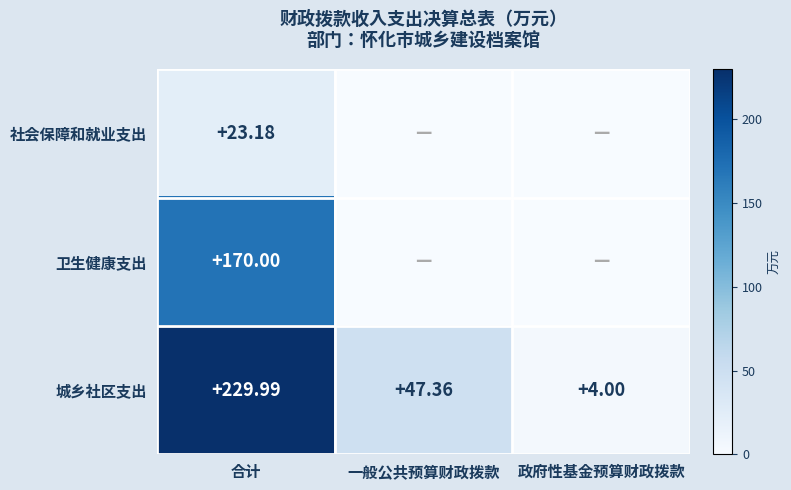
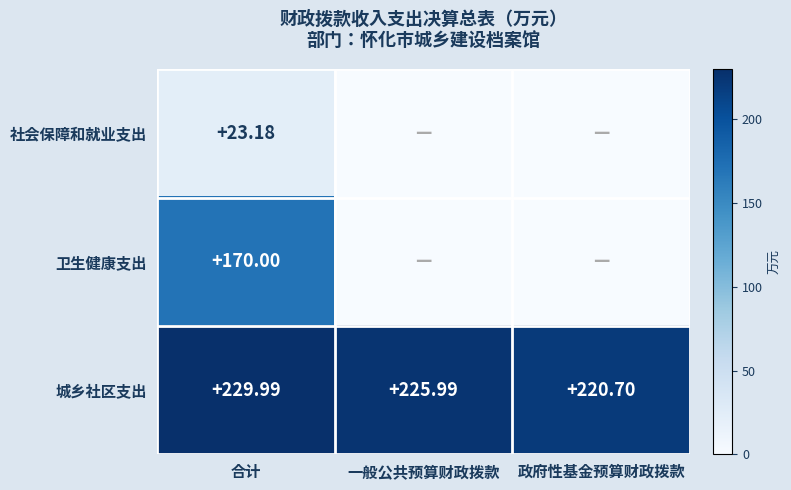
城乡社区支出, 一般公共预算财政拨款: +47.36 -> +225.99
城乡社区支出, 政府性基金预算财政拨款: +4.00 -> +220.70
